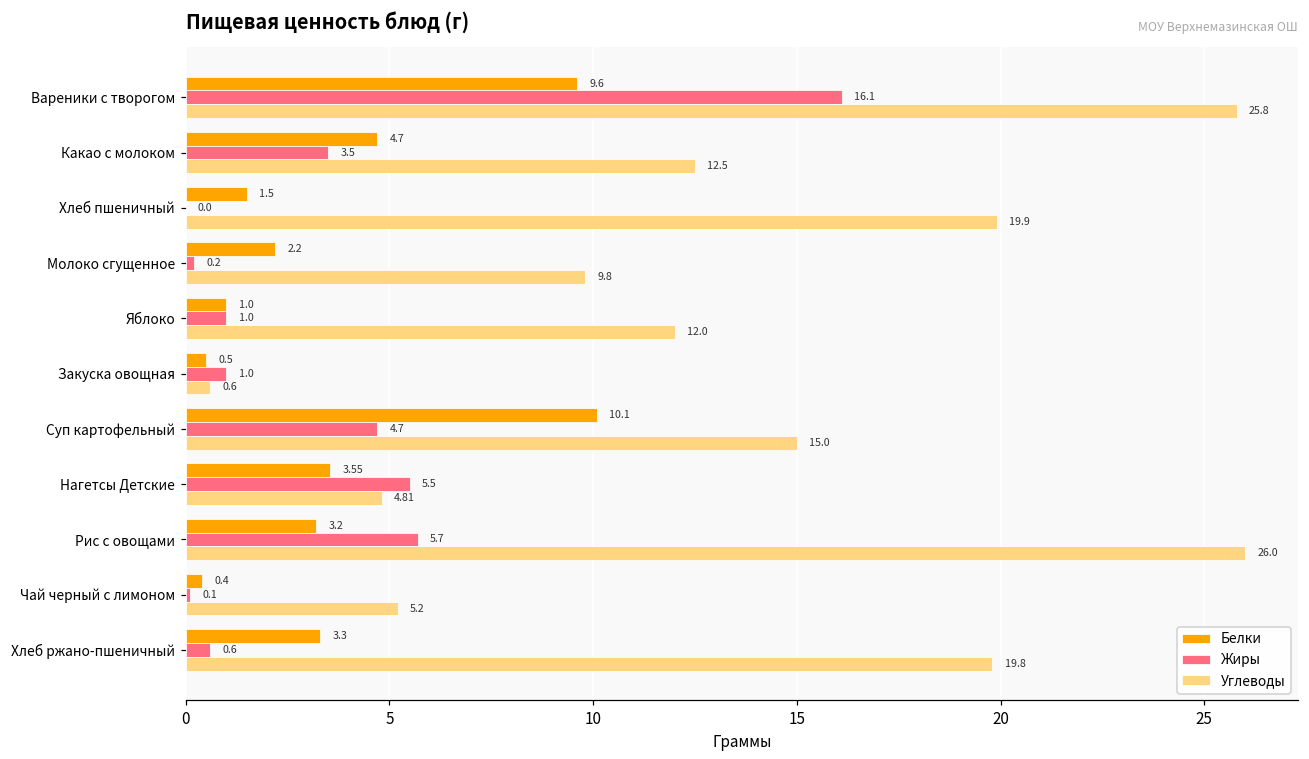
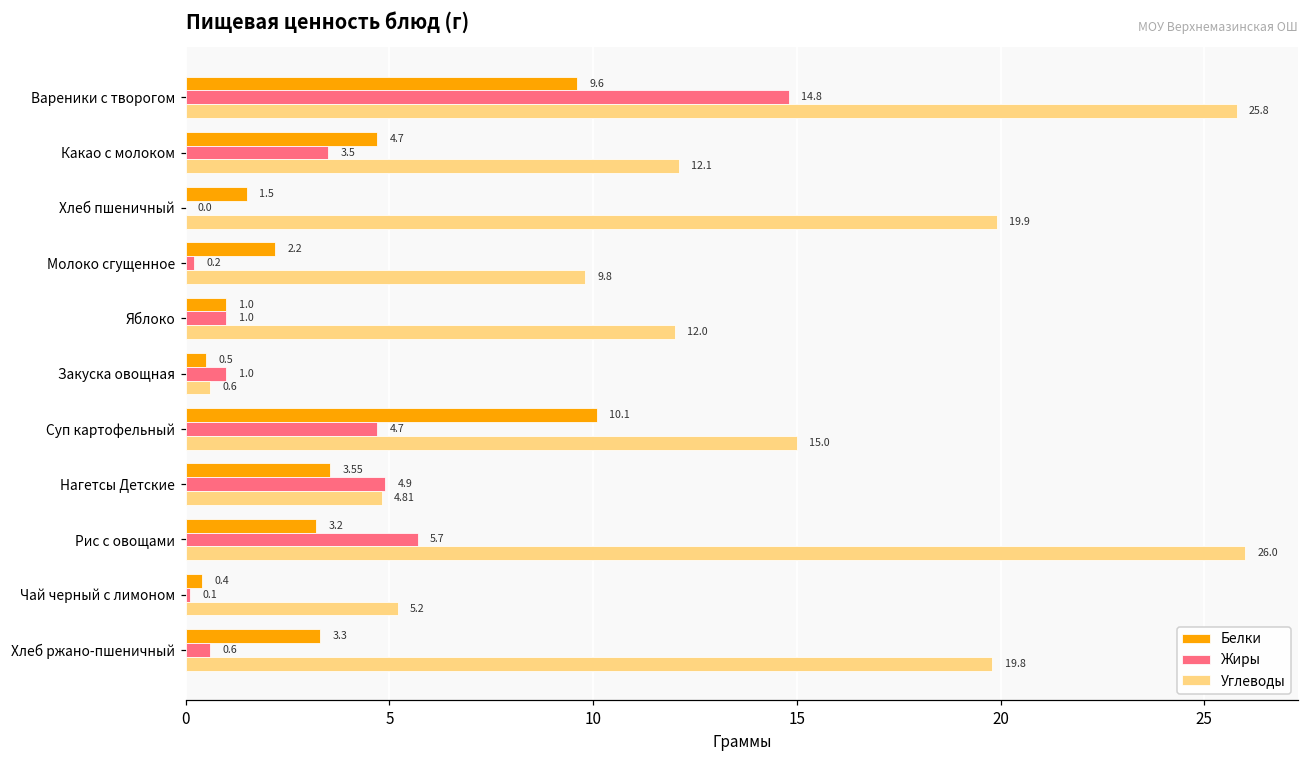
Жиры, Вареники с творогом: 16.1 -> 14.8
Углеводы, Какао с молоком: 12.5 -> 12.1
Жиры, Нагетсы Детские: 5.5 -> 4.9
